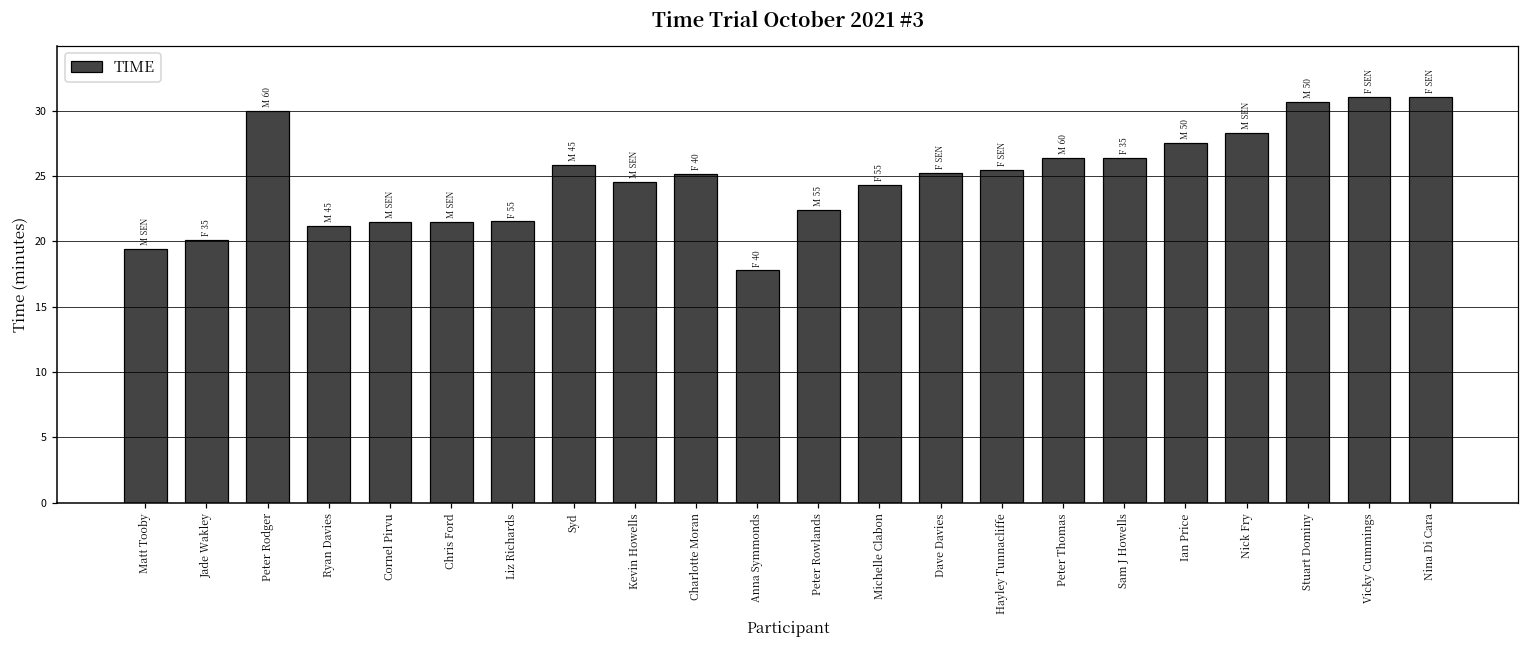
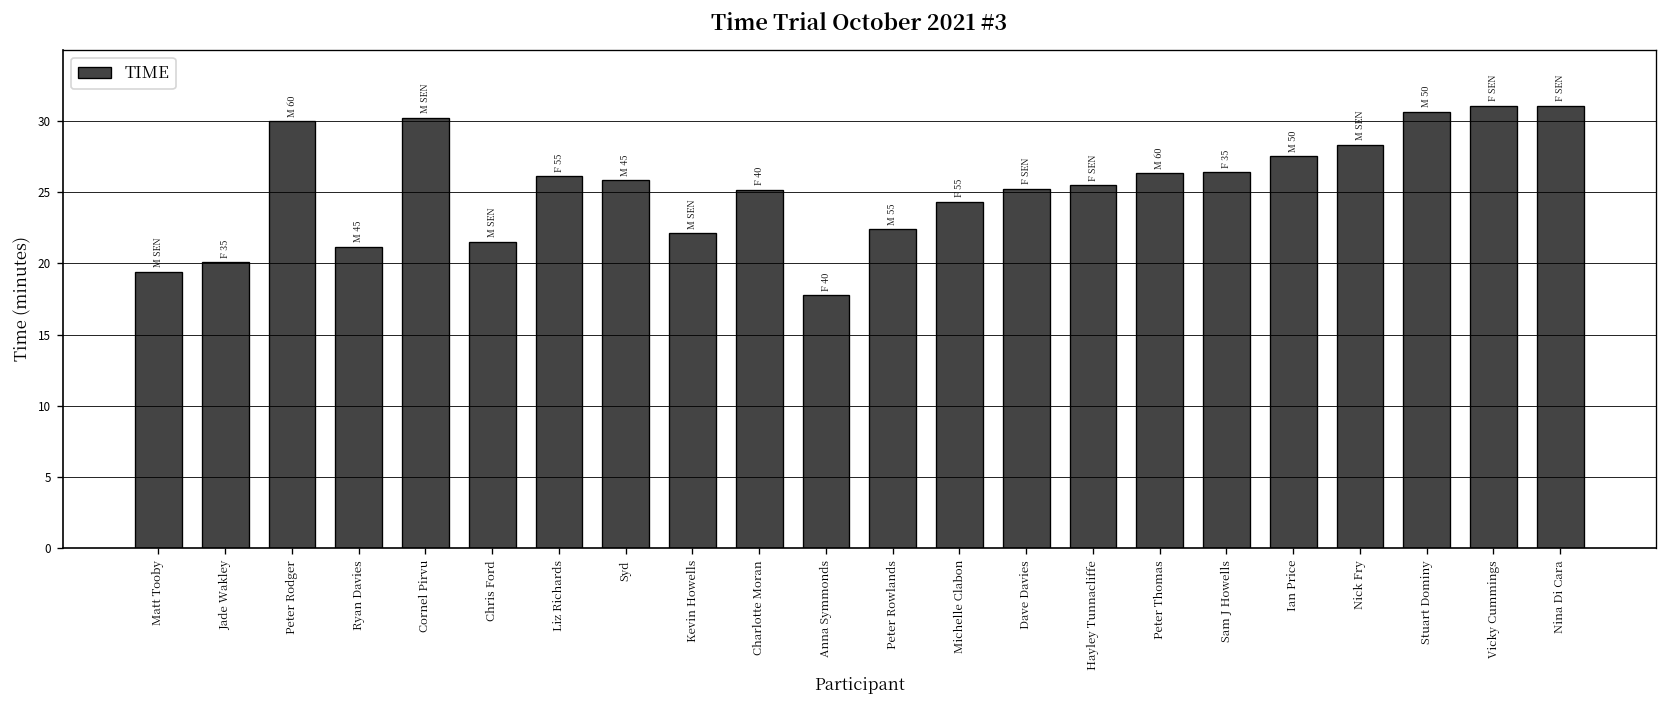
Cornel Pirvu: 21.5 -> 30.2
Liz Richards: 21.5 -> 26.1
Kevin Howells: 24.6 -> 22.2
